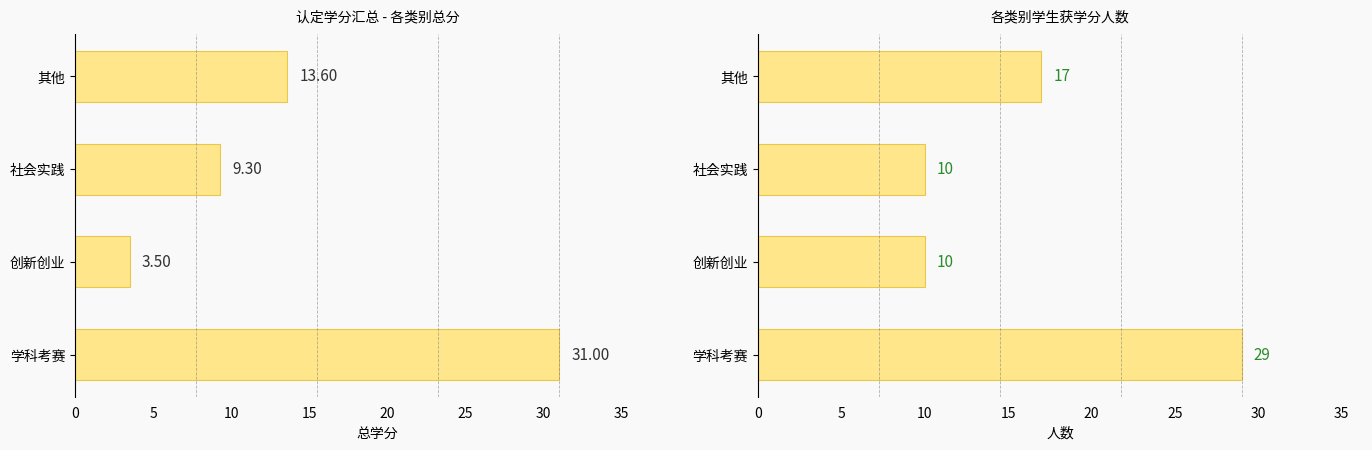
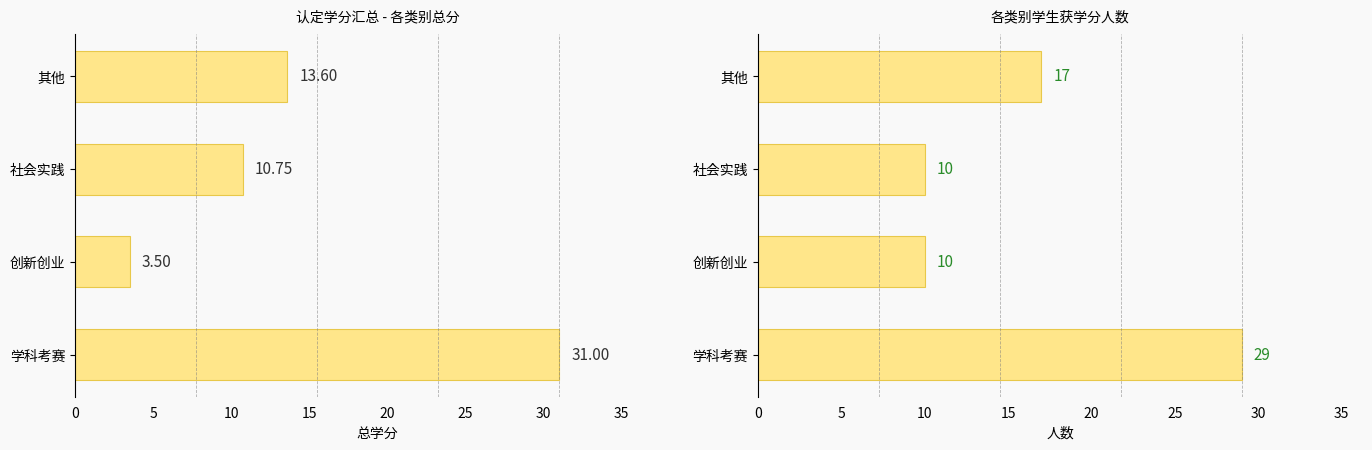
认定学分汇总 - 各类别总分, 社会实践: 9.30 -> 10.75
